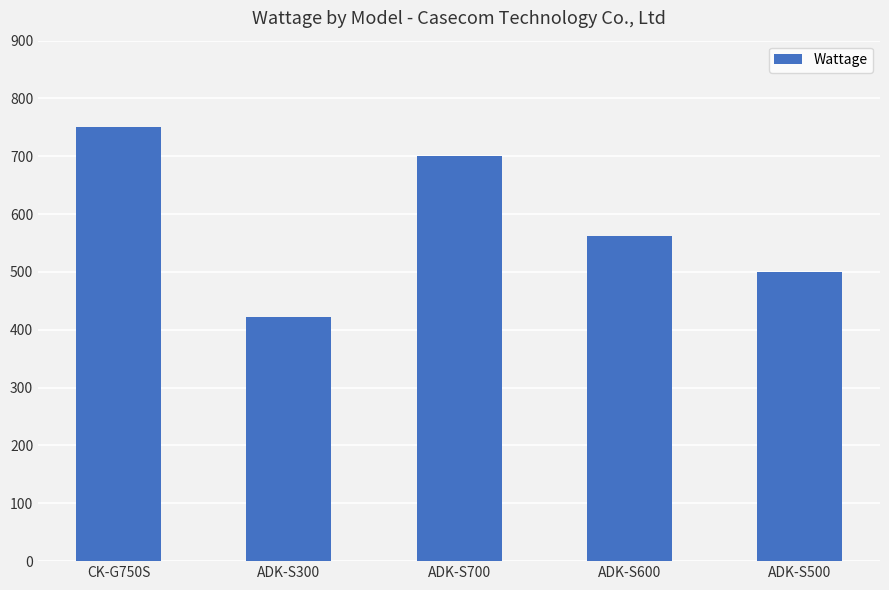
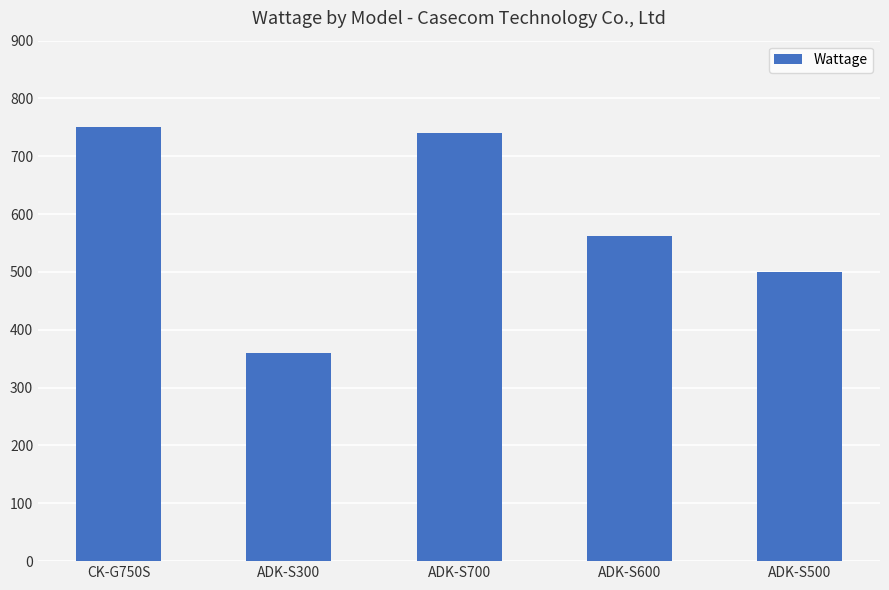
ADK-S300: 420 -> 360
ADK-S700: 700 -> 740
